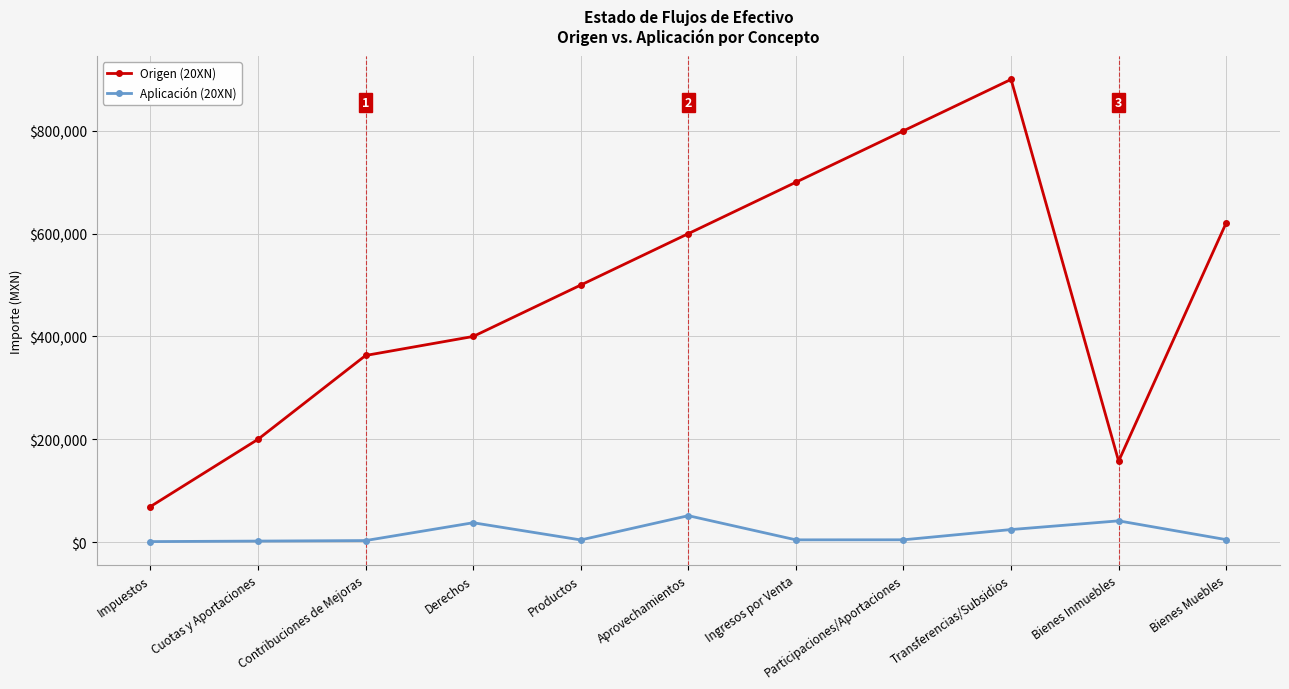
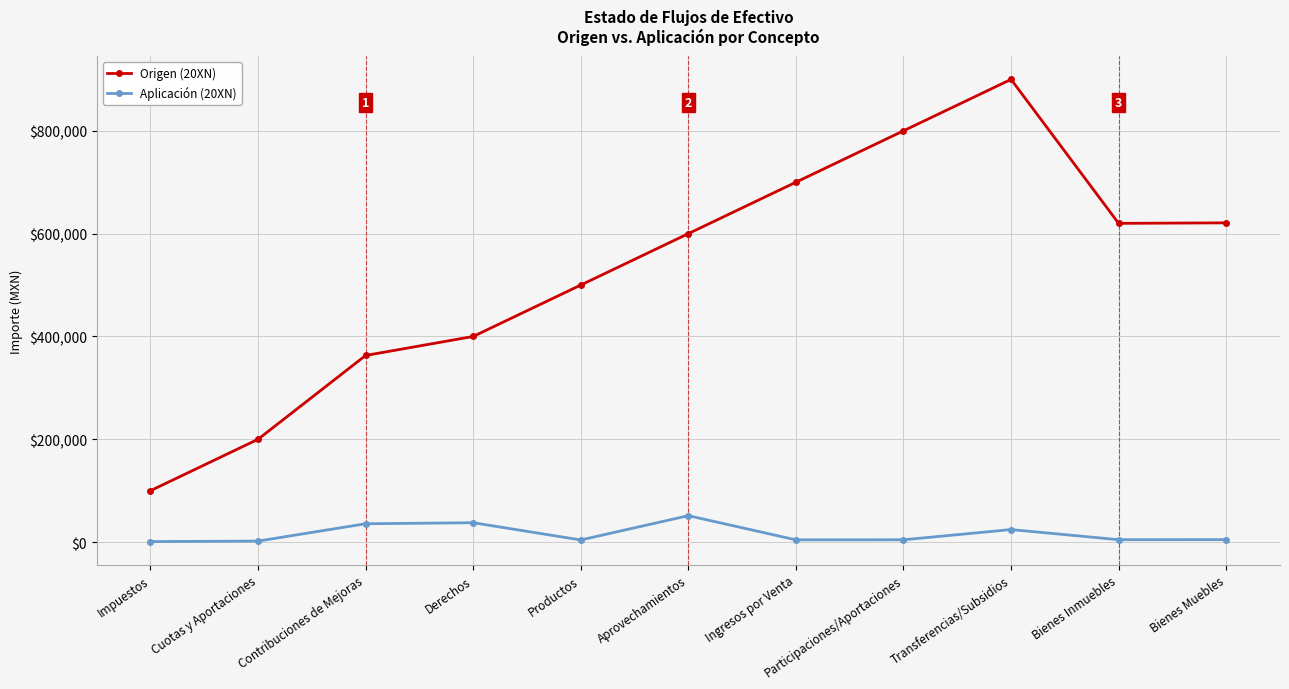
Origen (20XN), Impuestos: $70,000 -> $100,000
Aplicación (20XN), Contribuciones de Mejoras: $0 -> $40,000
Origen (20XN), Bienes Inmuebles: $160,000 -> $620,000
Aplicación (20XN), Bienes Inmuebles: $40,000 -> $0
